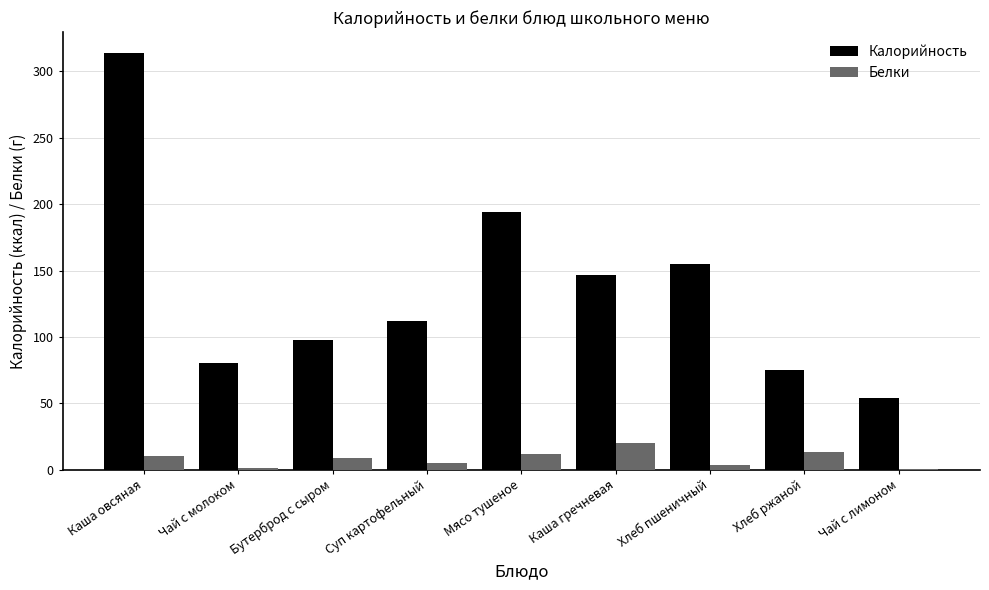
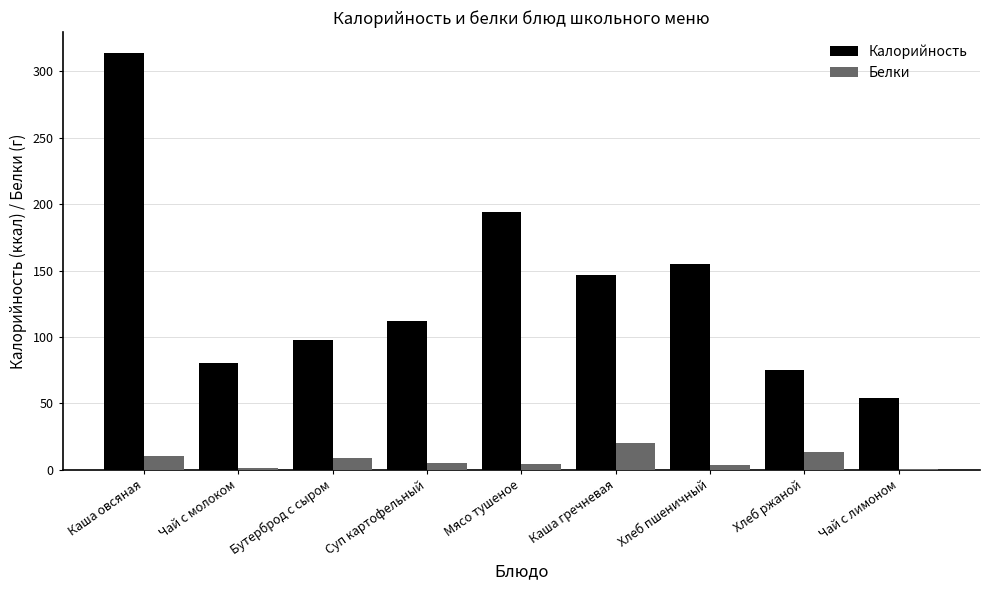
Белки, Мясо тушеное: 12 -> 4
